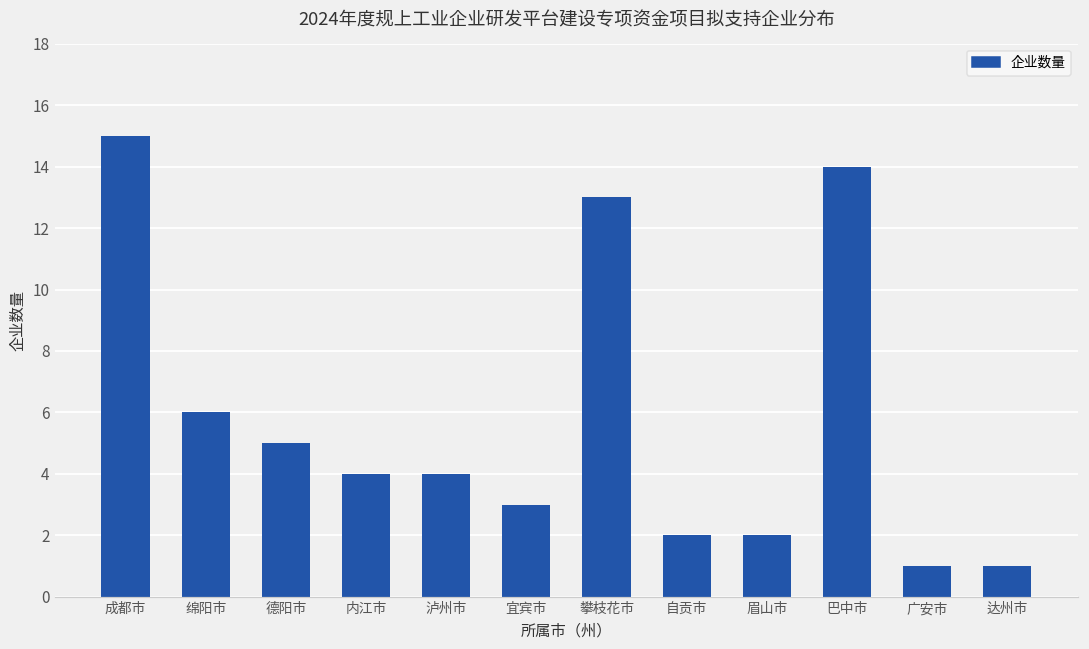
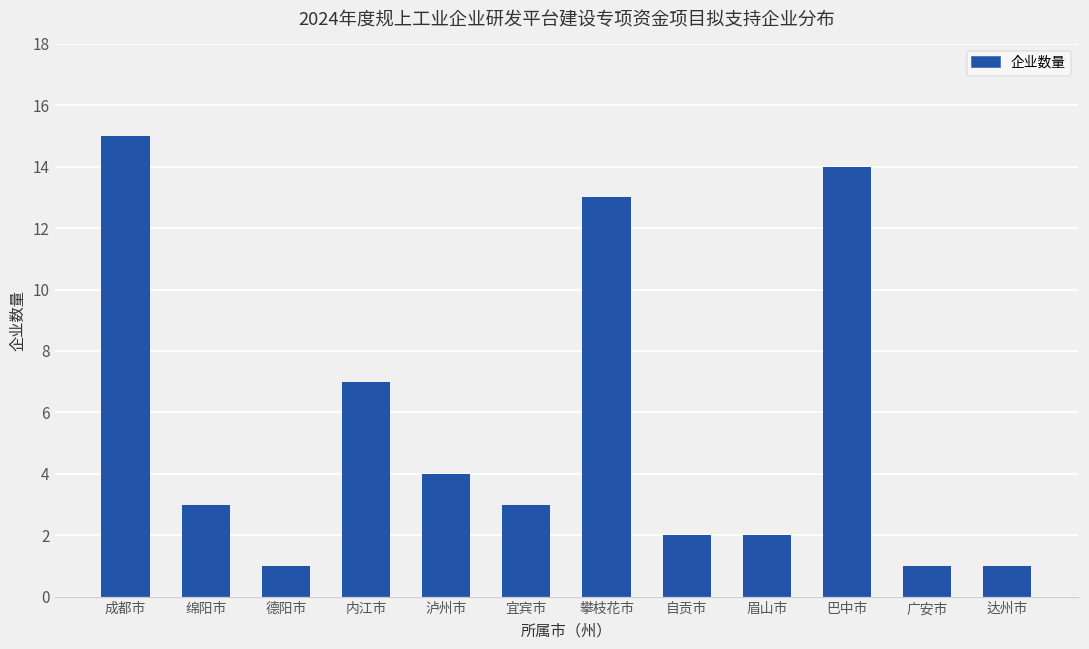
绵阳市: 6 -> 3
德阳市: 5 -> 1
内江市: 4 -> 7
